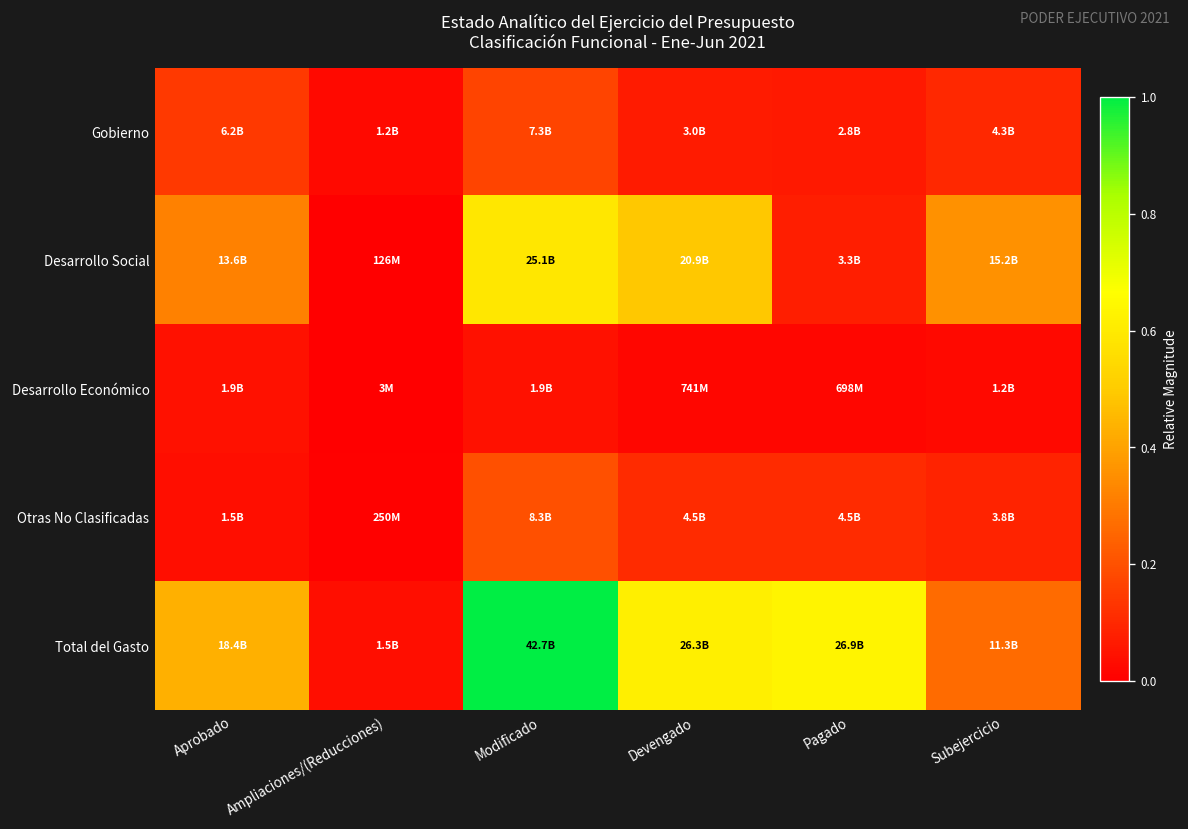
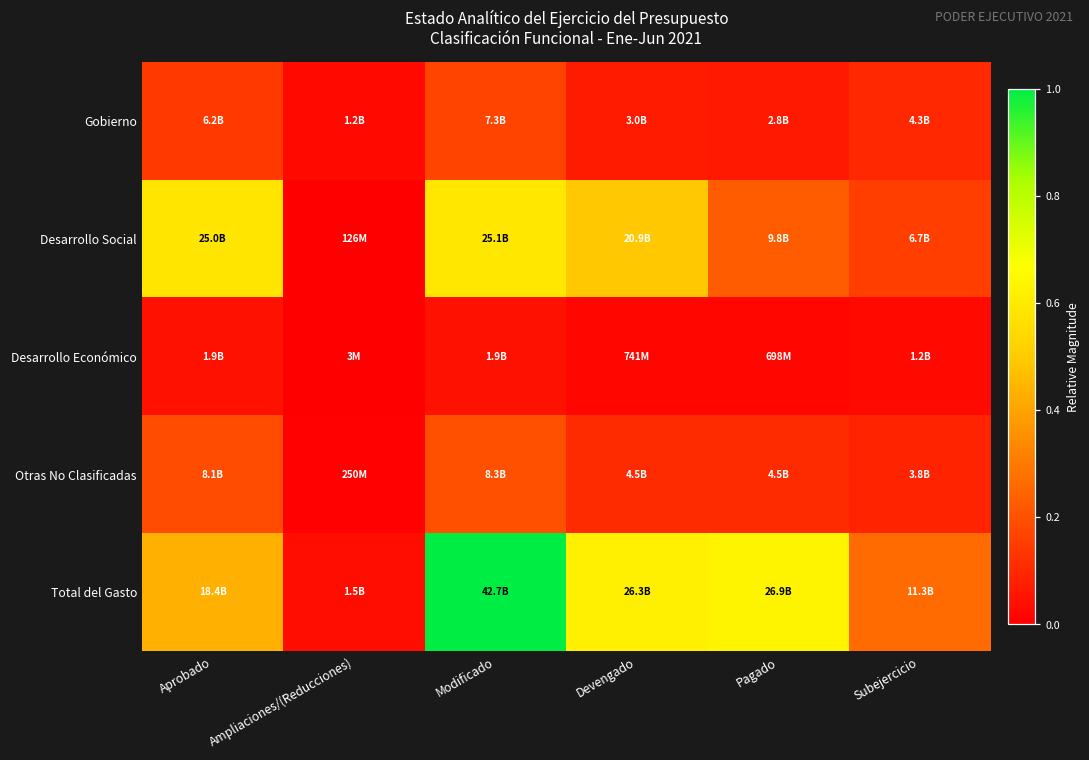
Desarrollo Social, Aprobado: 13.6B -> 25.0B
Desarrollo Social, Pagado: 3.3B -> 9.8B
Desarrollo Social, Subejercicio: 15.2B -> 6.7B
Otras No Clasificadas, Aprobado: 1.5B -> 8.1B
